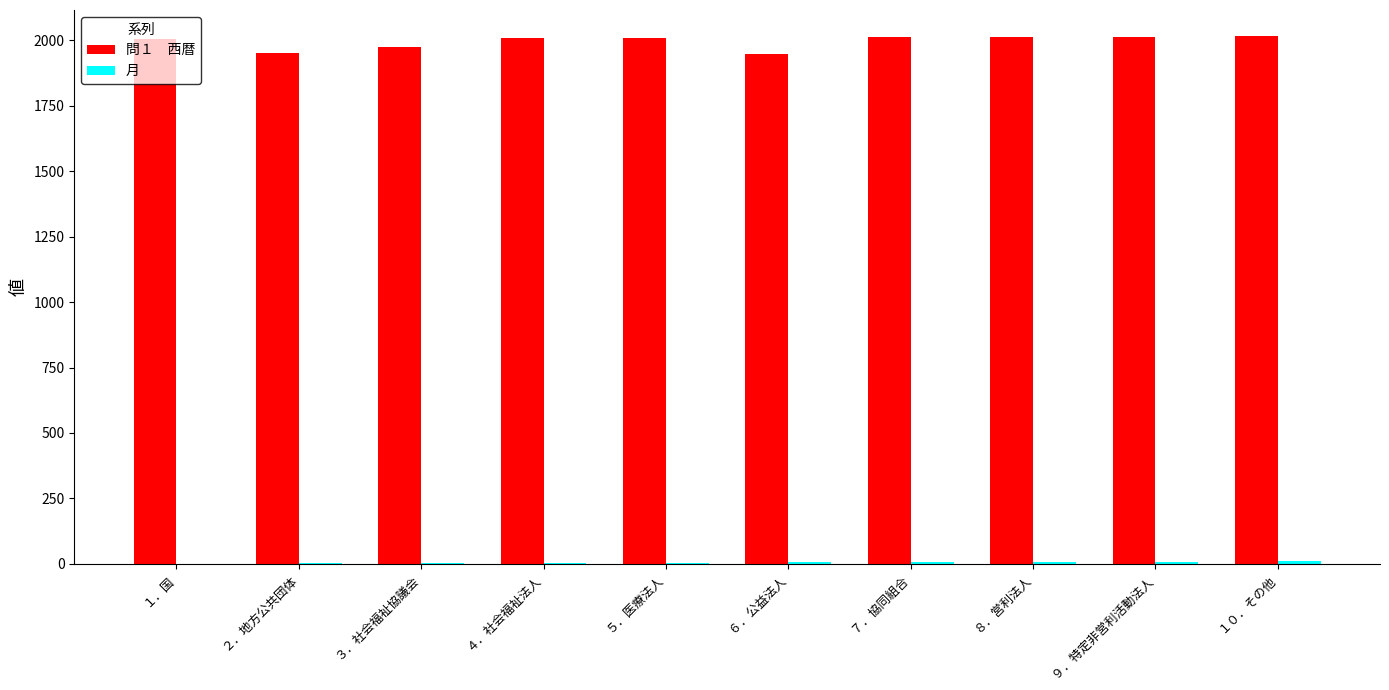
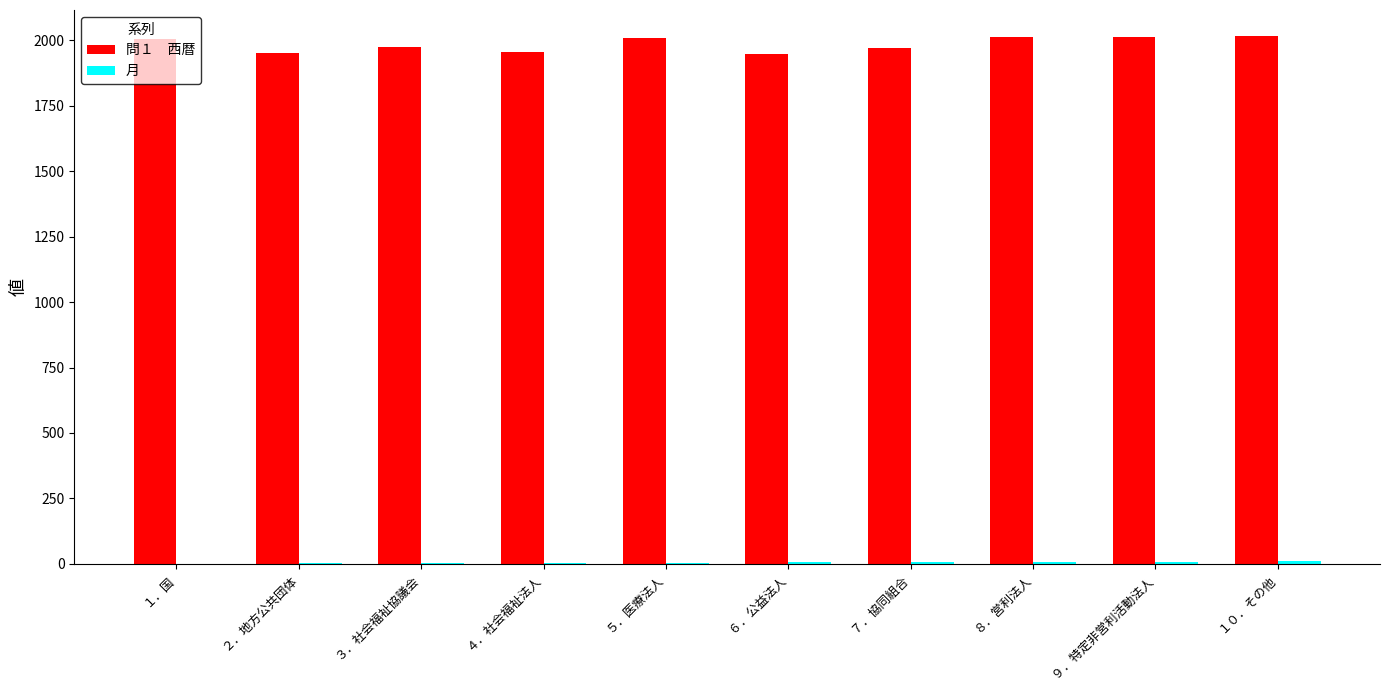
問１ 西暦, ４．社会福祉法人: 2010 -> 1950
問１ 西暦, ７．協同組合: 2010 -> 1970
